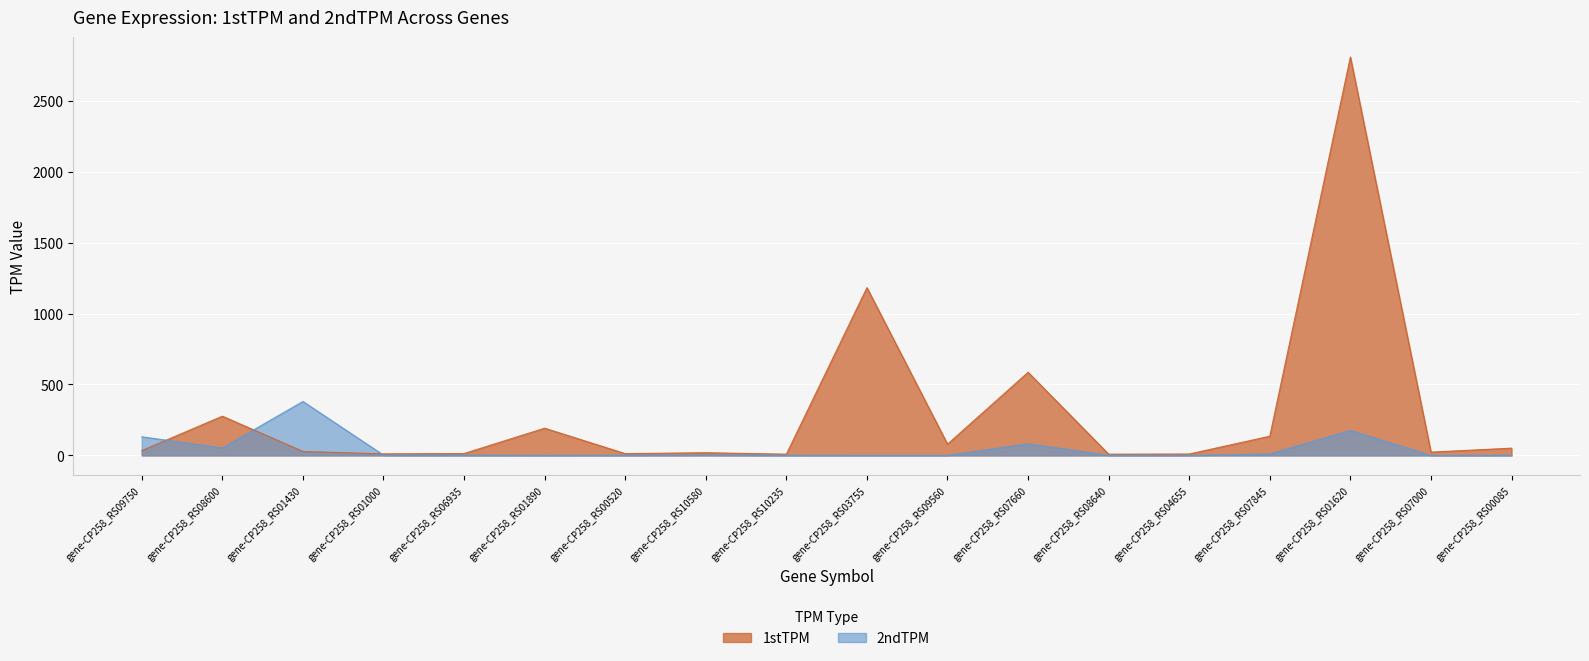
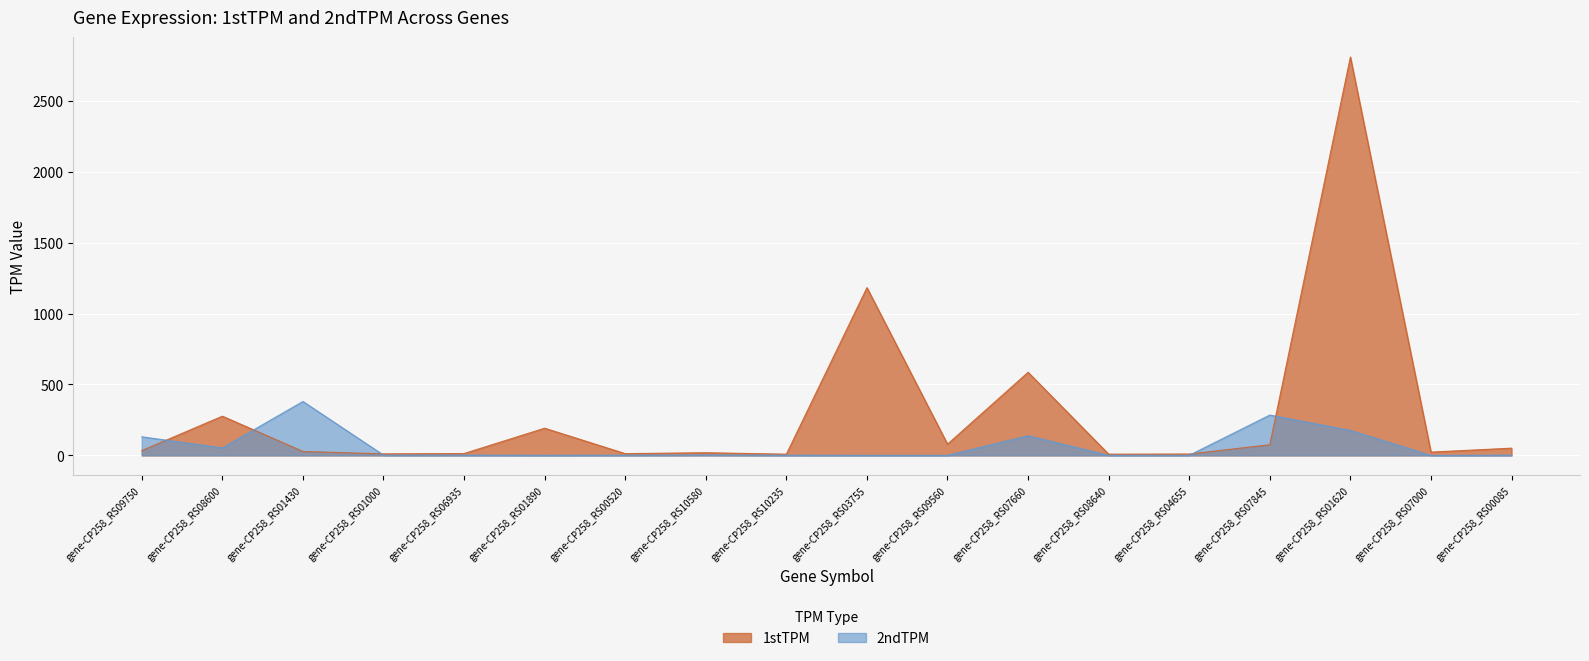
2ndTPM, gene-CP258_RS07660: 80 -> 140
1stTPM, gene-CP258_RS07845: 140 -> 80
2ndTPM, gene-CP258_RS07845: 10 -> 280
